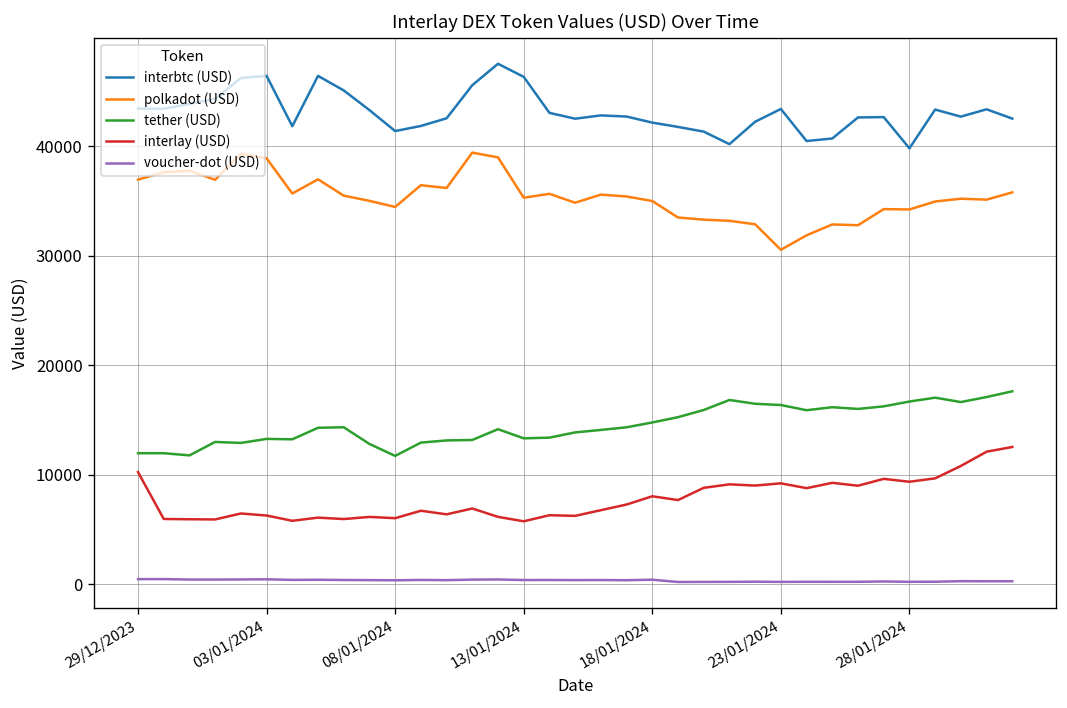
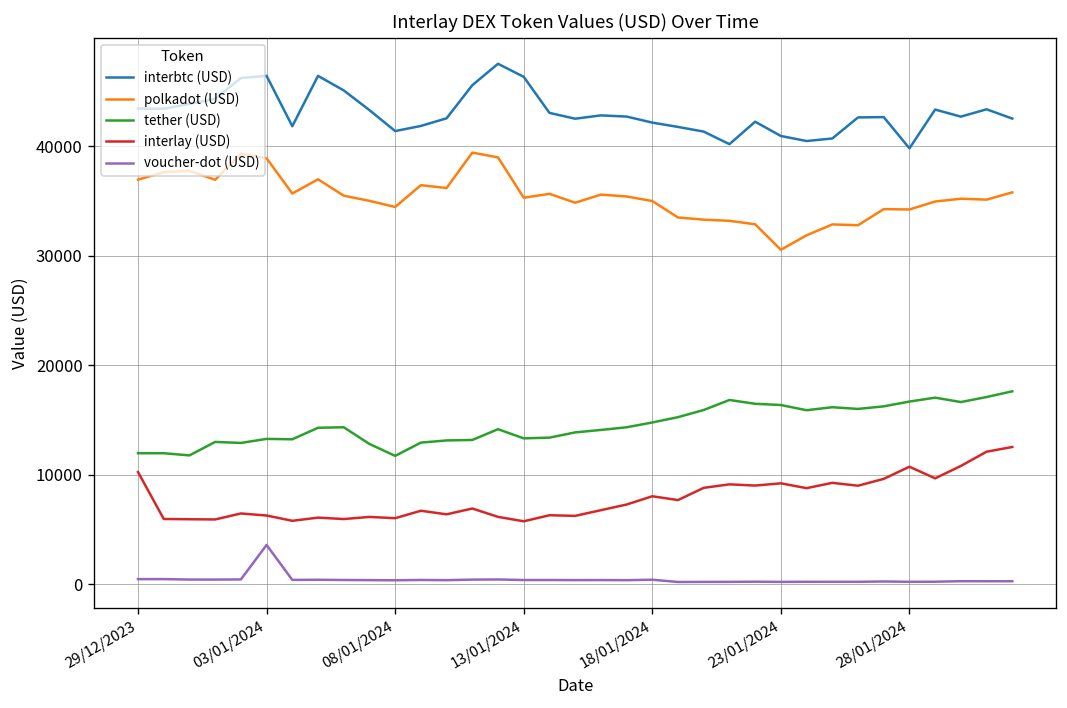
voucher-dot (USD), 03/01/2024: 0 -> 4000
interbtc (USD), 23/01/2024: 43000 -> 41000
interlay (USD), 28/01/2024: 9000 -> 11000
